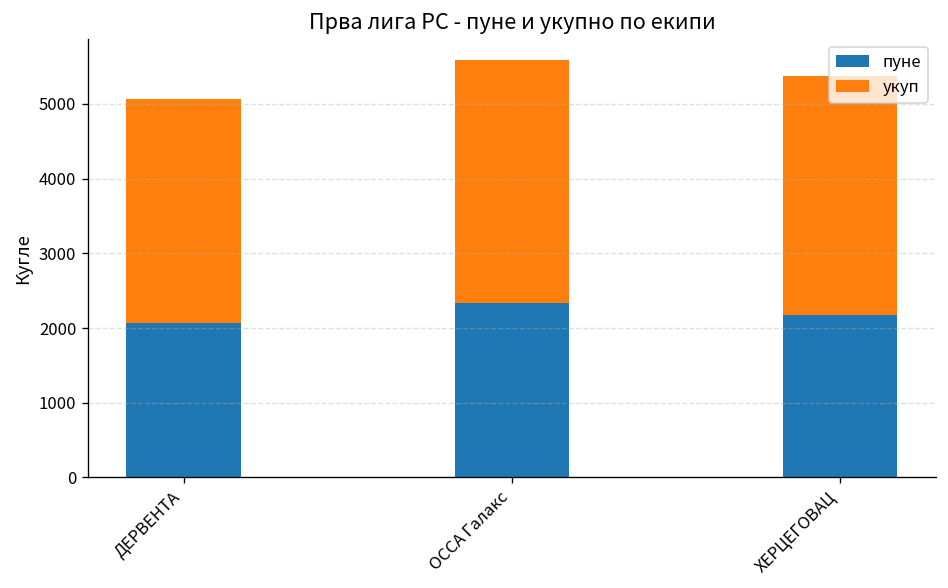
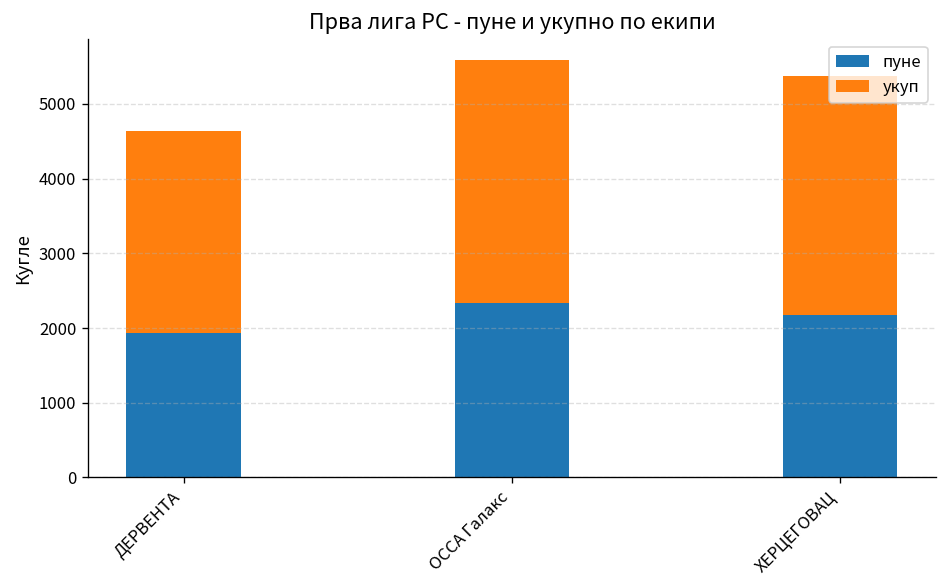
пуне, ДЕРВЕНТА: 2100 -> 1900
укуп, ДЕРВЕНТА: 3000 -> 2700
